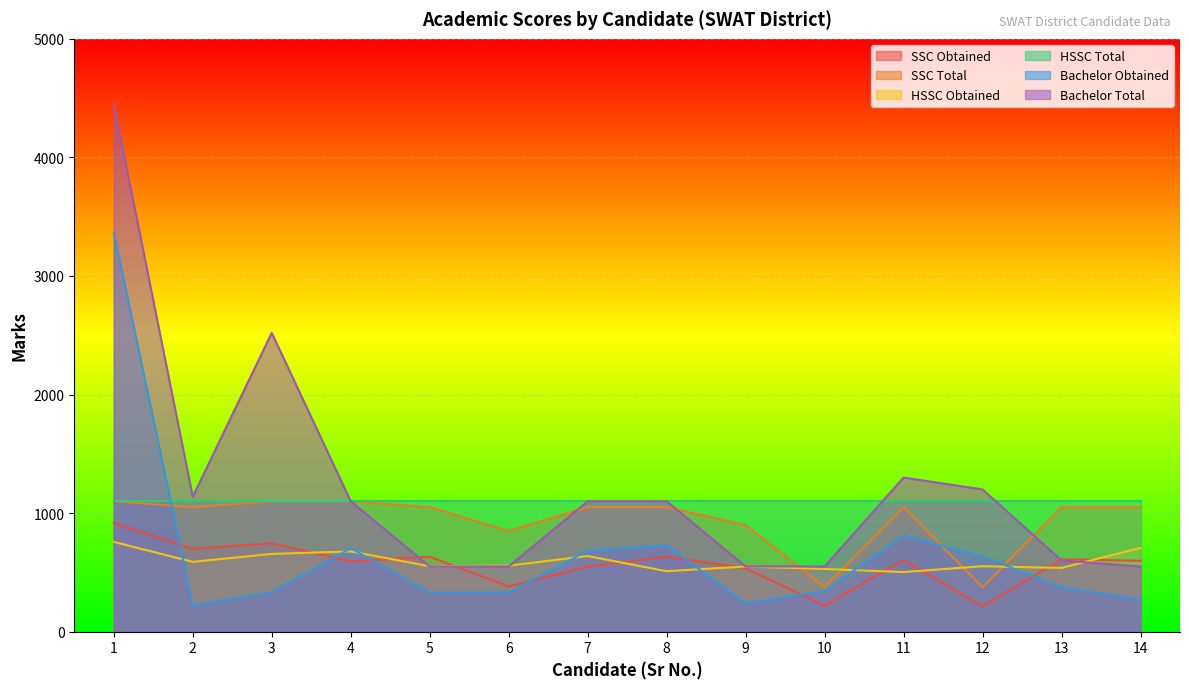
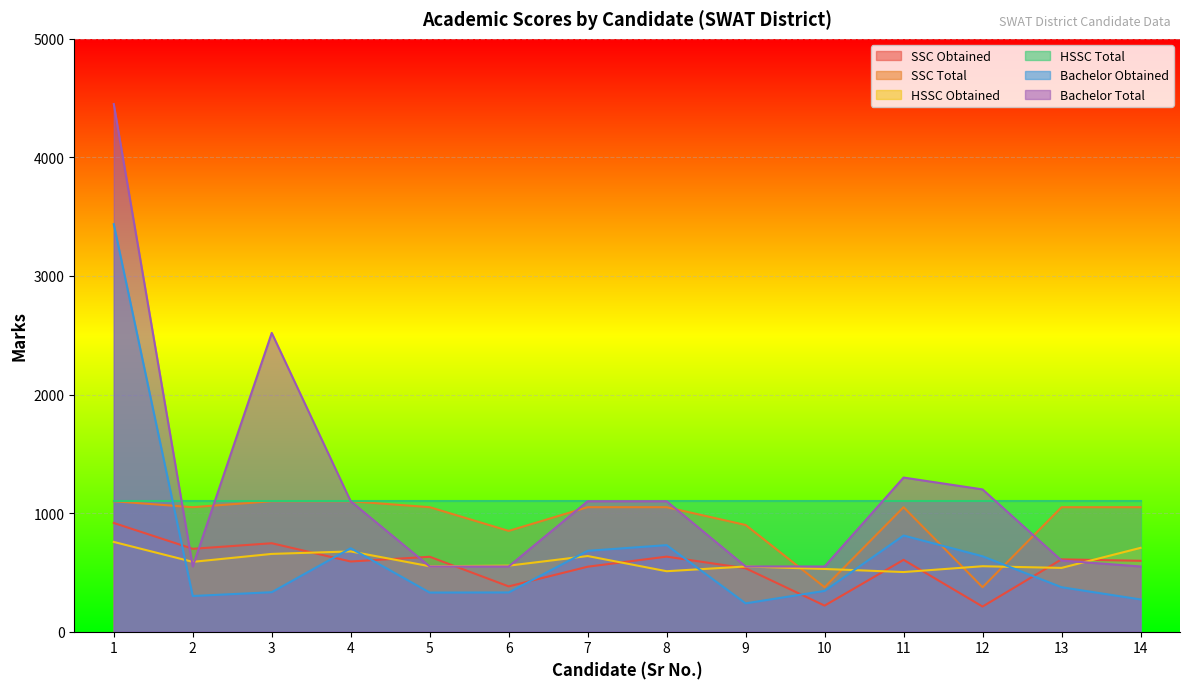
Bachelor Obtained, 1: 3370 -> 3440
Bachelor Obtained, 2: 220 -> 300
Bachelor Total, 2: 1140 -> 550
